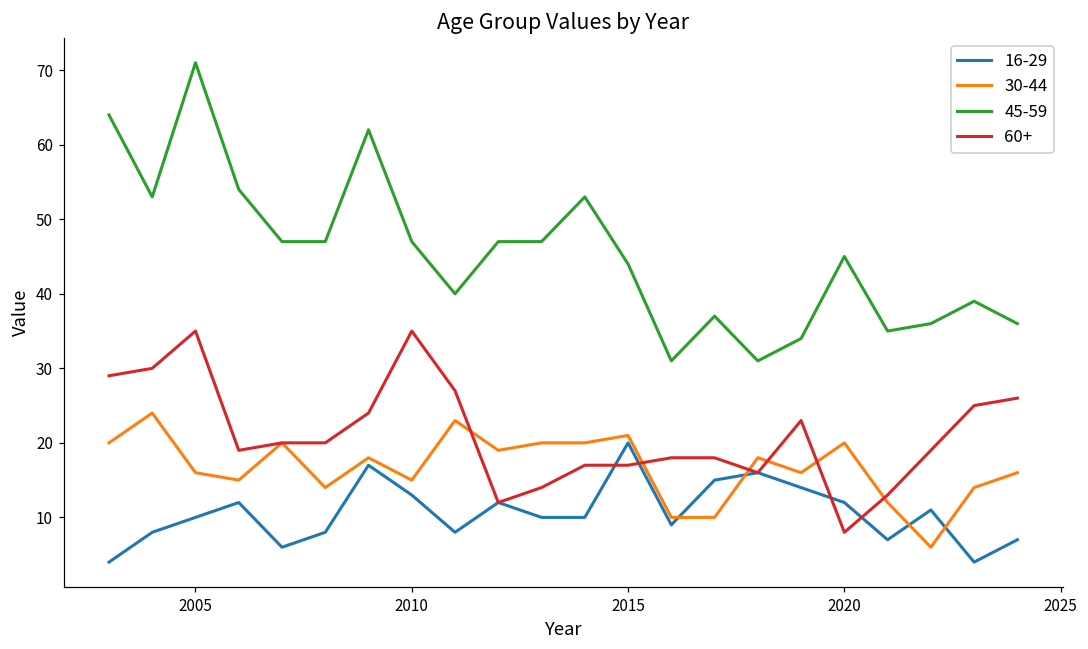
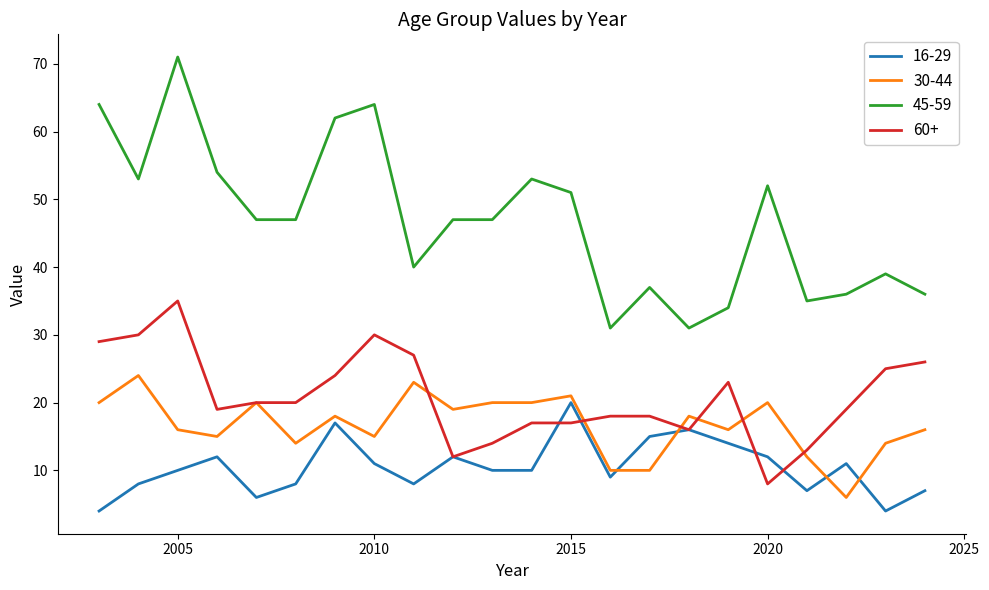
16-29, 2010: 13 -> 11
45-59, 2010: 47 -> 64
60+, 2010: 35 -> 30
45-59, 2015: 44 -> 51
45-59, 2020: 45 -> 52
